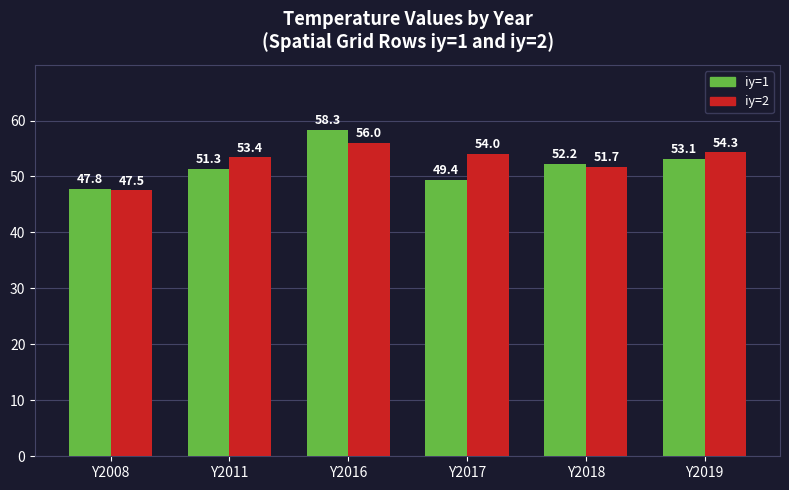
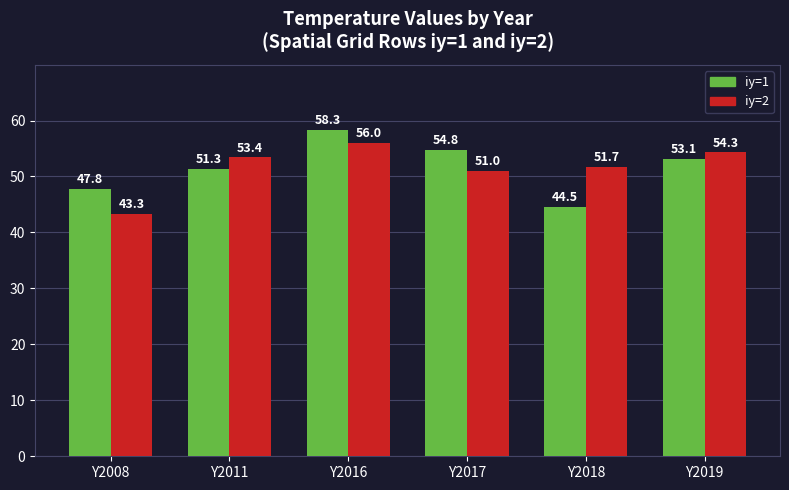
iy=2, Y2008: 47.5 -> 43.3
iy=1, Y2017: 49.4 -> 54.8
iy=2, Y2017: 54.0 -> 51.0
iy=1, Y2018: 52.2 -> 44.5
